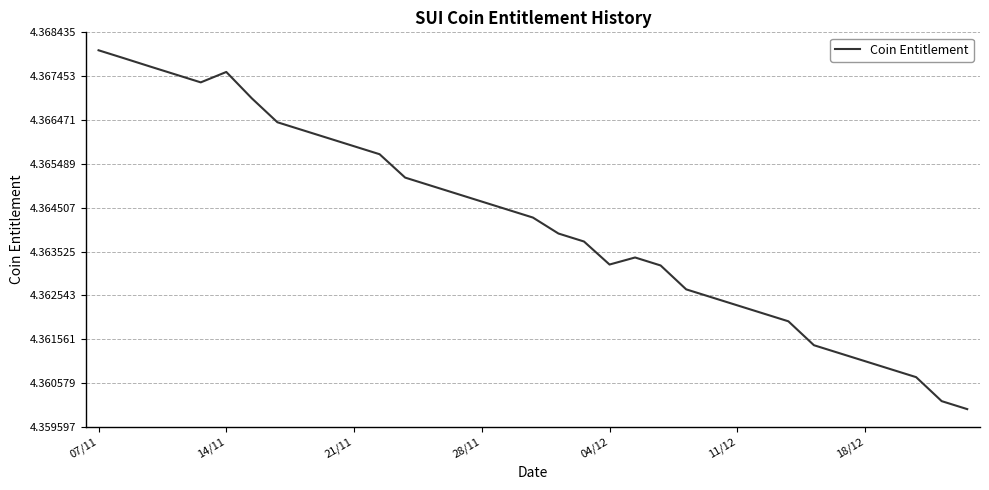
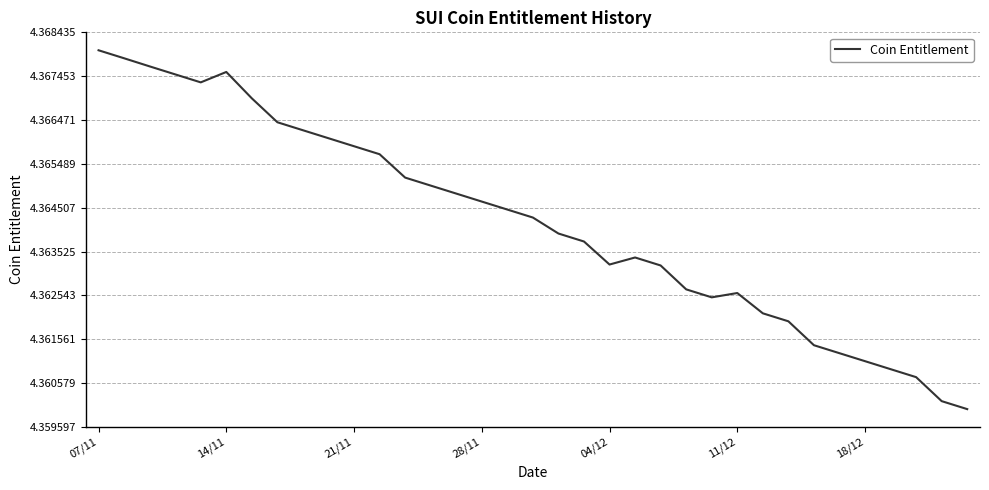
11/12: 4.3623 -> 4.3626
